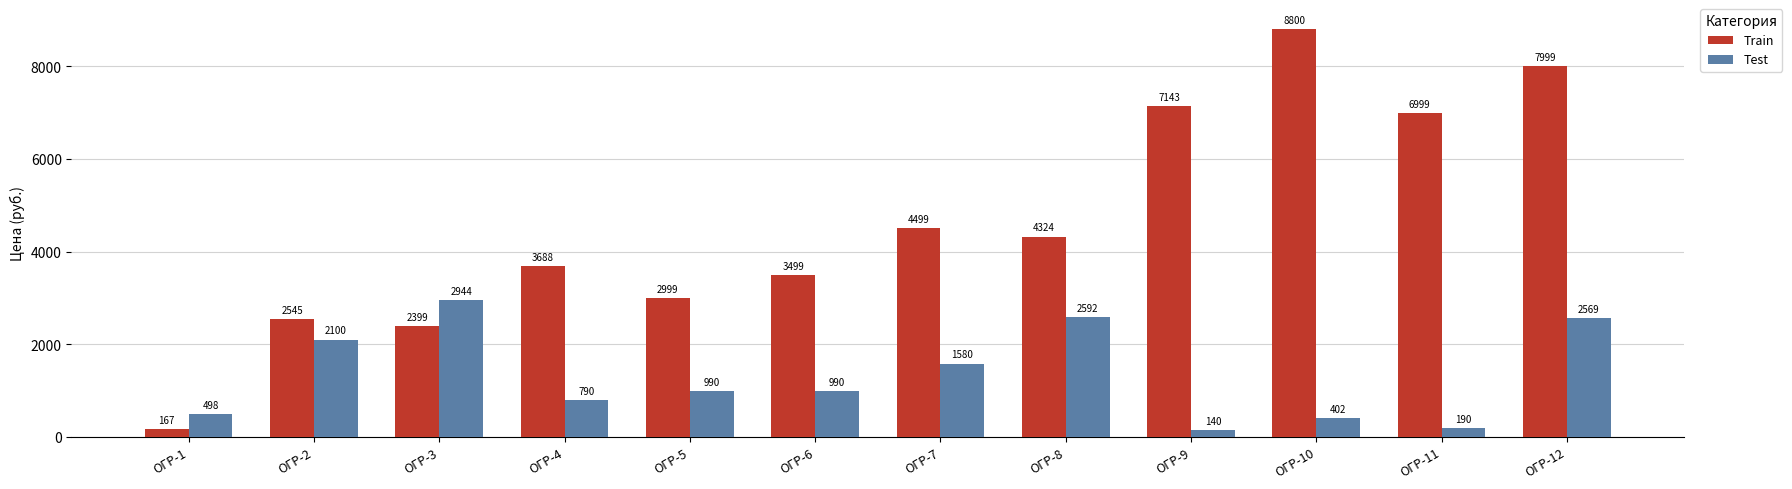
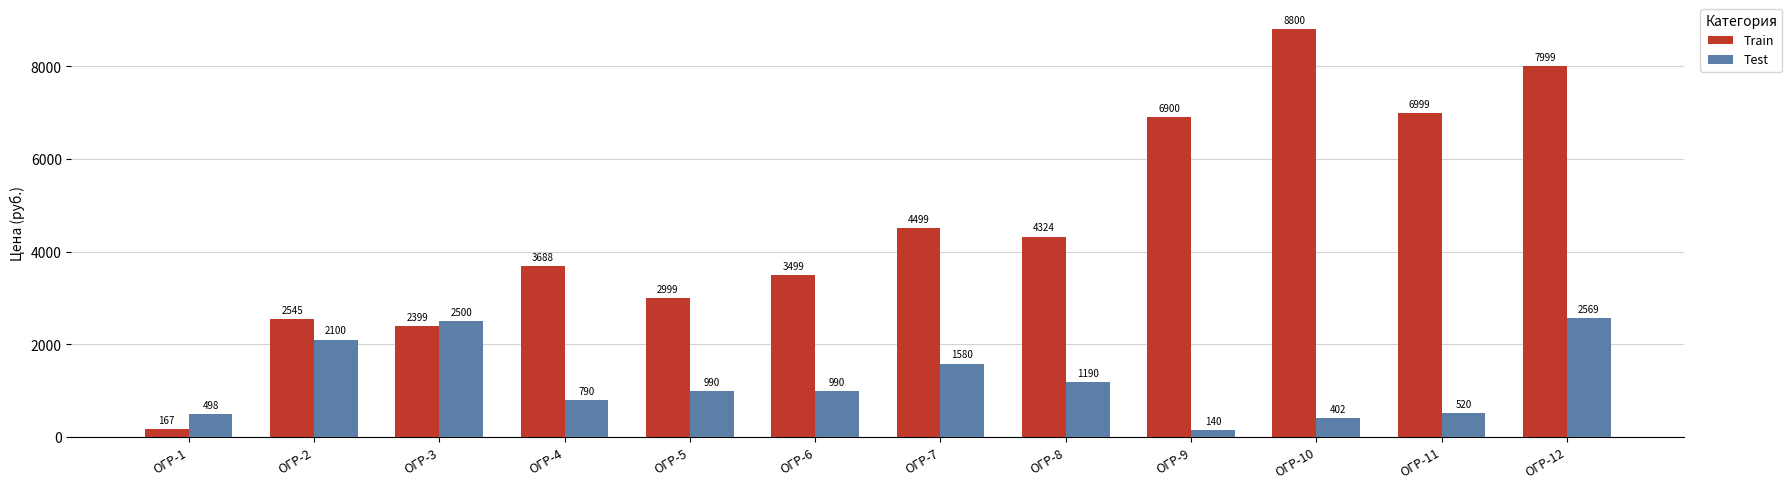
Test, ОГР-3: 2944 -> 2500
Test, ОГР-8: 2592 -> 1190
Train, ОГР-9: 7143 -> 6900
Test, ОГР-11: 190 -> 520
